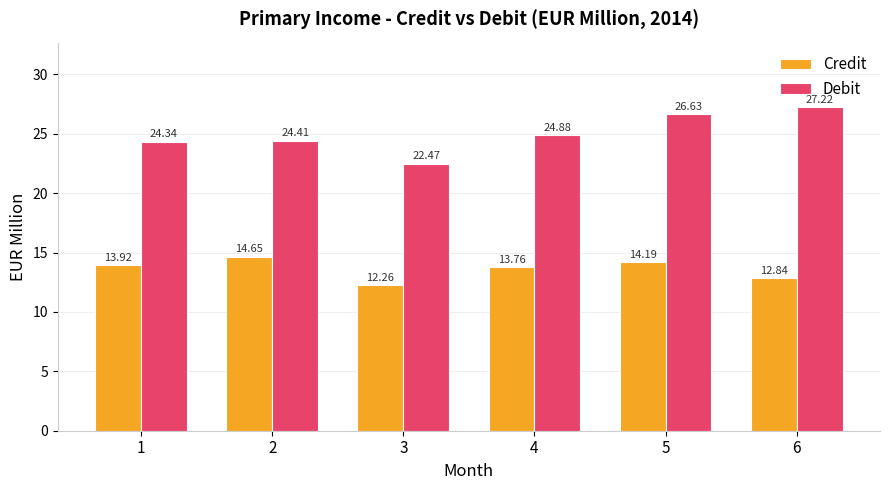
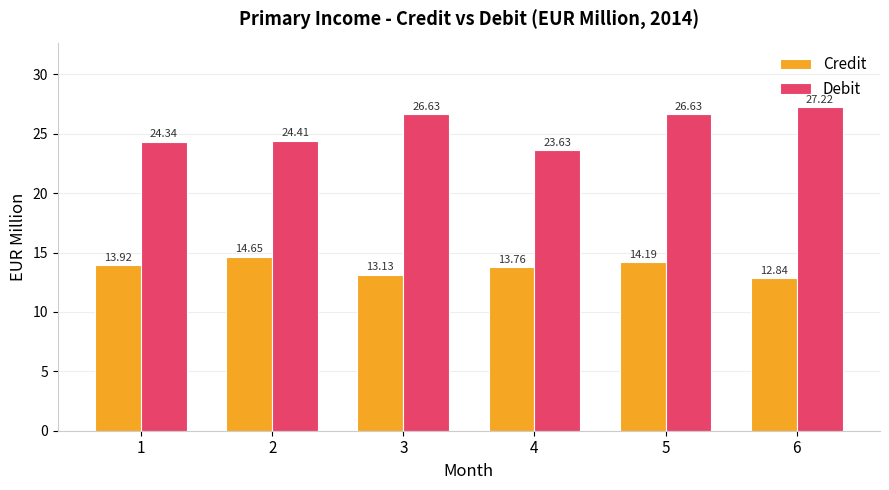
Credit, 3: 12.26 -> 13.13
Debit, 3: 22.47 -> 26.63
Debit, 4: 24.88 -> 23.63
